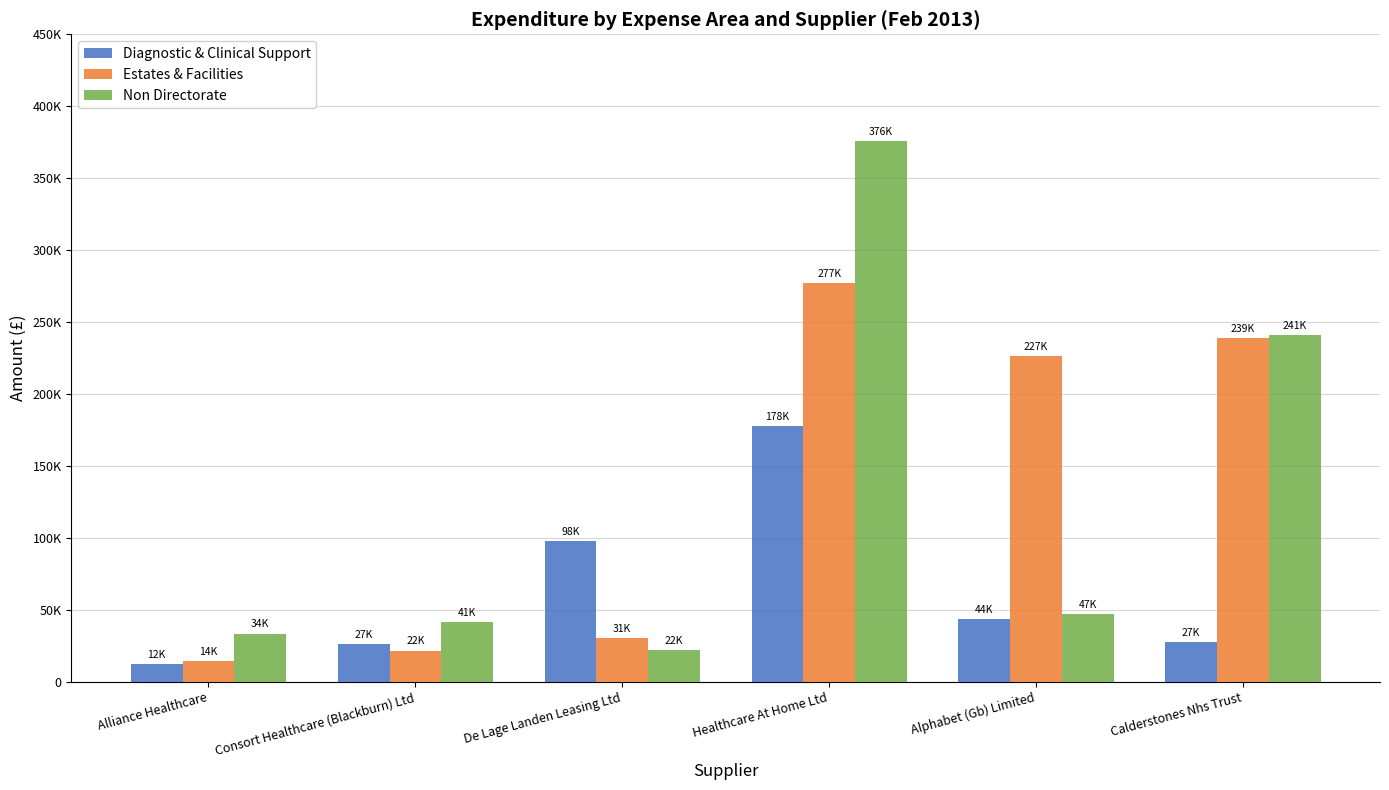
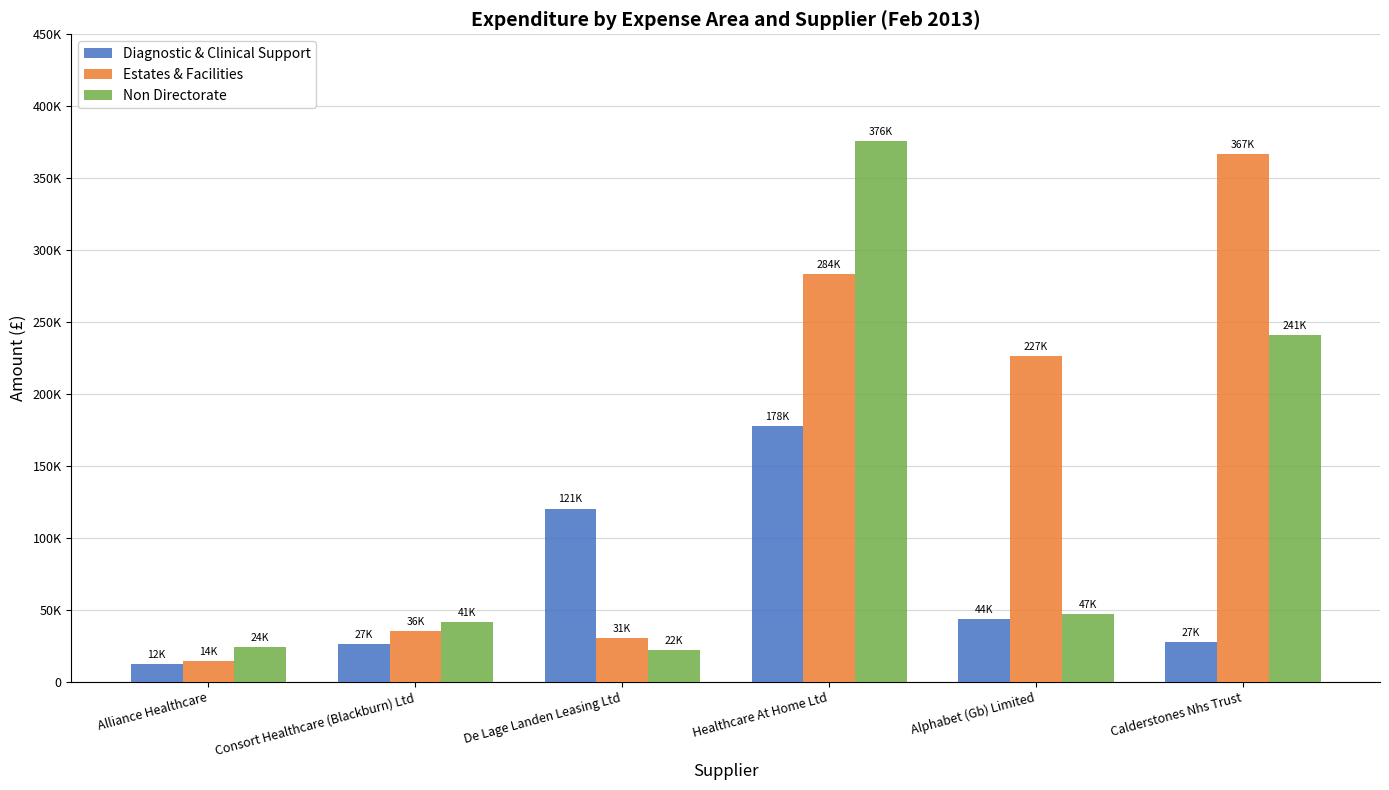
Non Directorate, Alliance Healthcare: 34K -> 24K
Estates & Facilities, Consort Healthcare (Blackburn) Ltd: 22K -> 36K
Diagnostic & Clinical Support, De Lage Landen Leasing Ltd: 98K -> 121K
Estates & Facilities, Healthcare At Home Ltd: 277K -> 284K
Estates & Facilities, Calderstones Nhs Trust: 239K -> 367K
